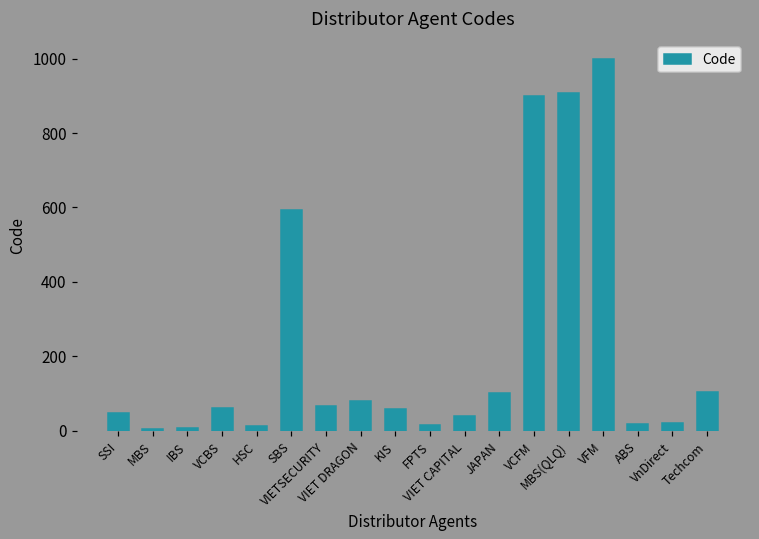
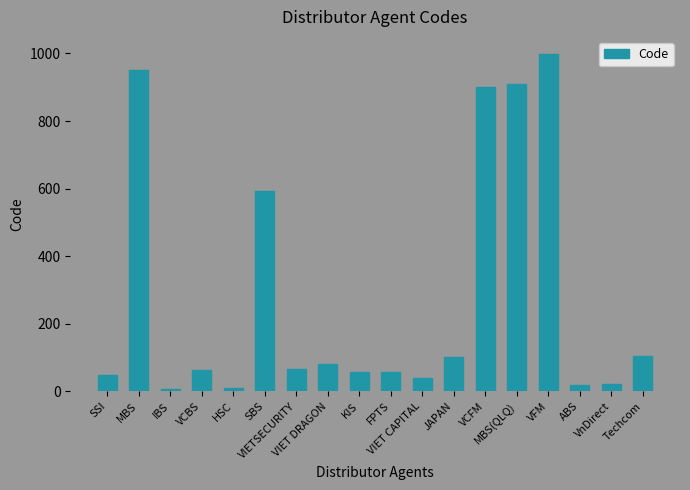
MBS: 10 -> 950
FPTS: 10 -> 60
